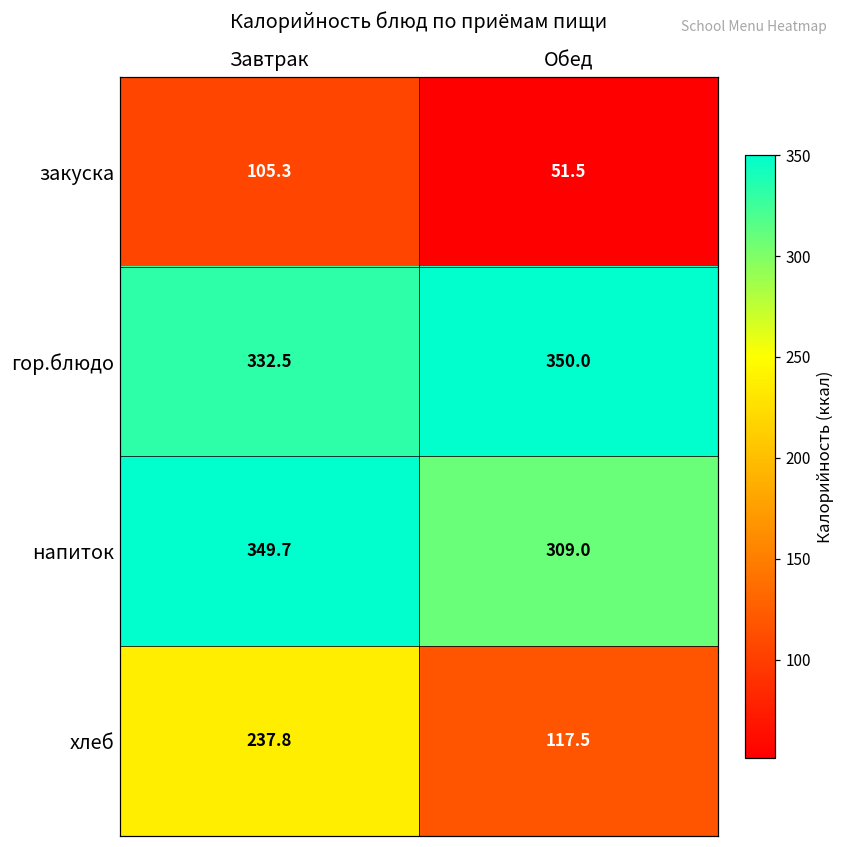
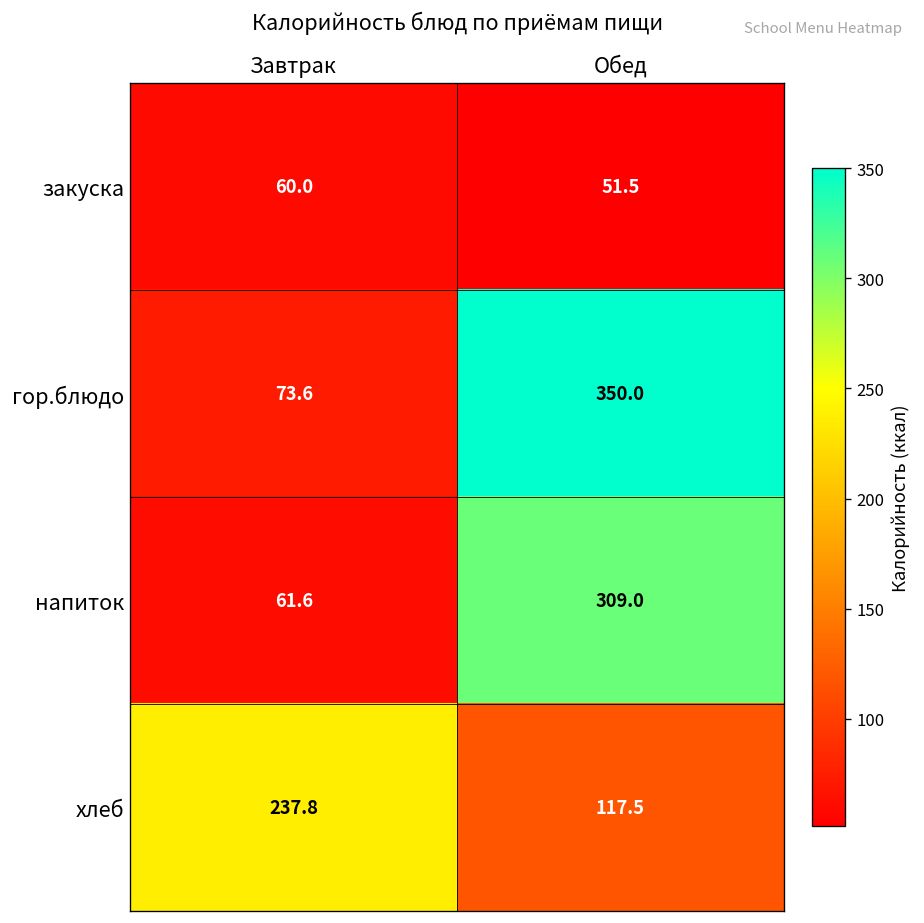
закуска, Завтрак: 105.3 -> 60.0
гор.блюдо, Завтрак: 332.5 -> 73.6
напиток, Завтрак: 349.7 -> 61.6
